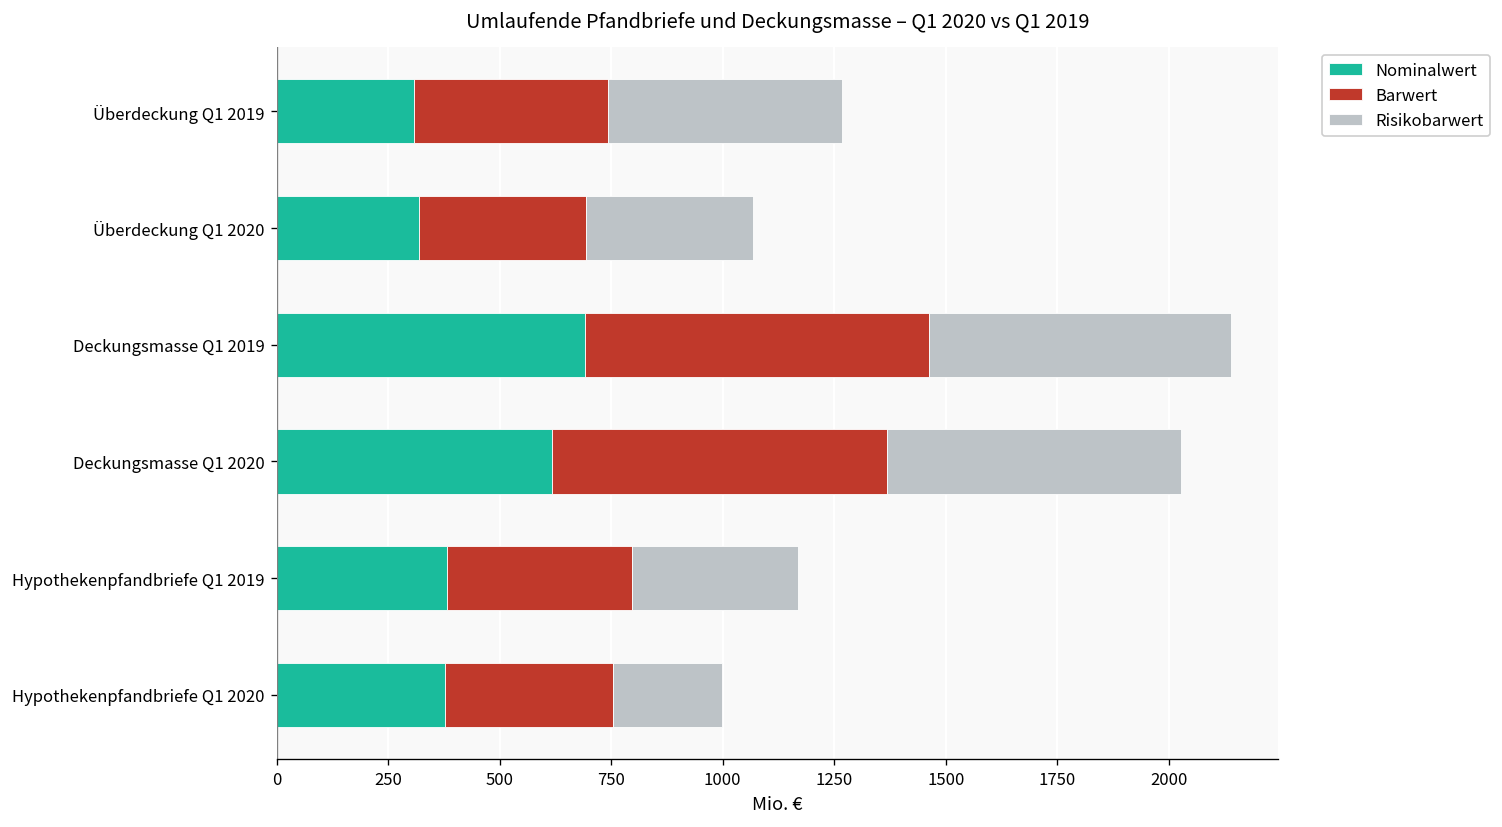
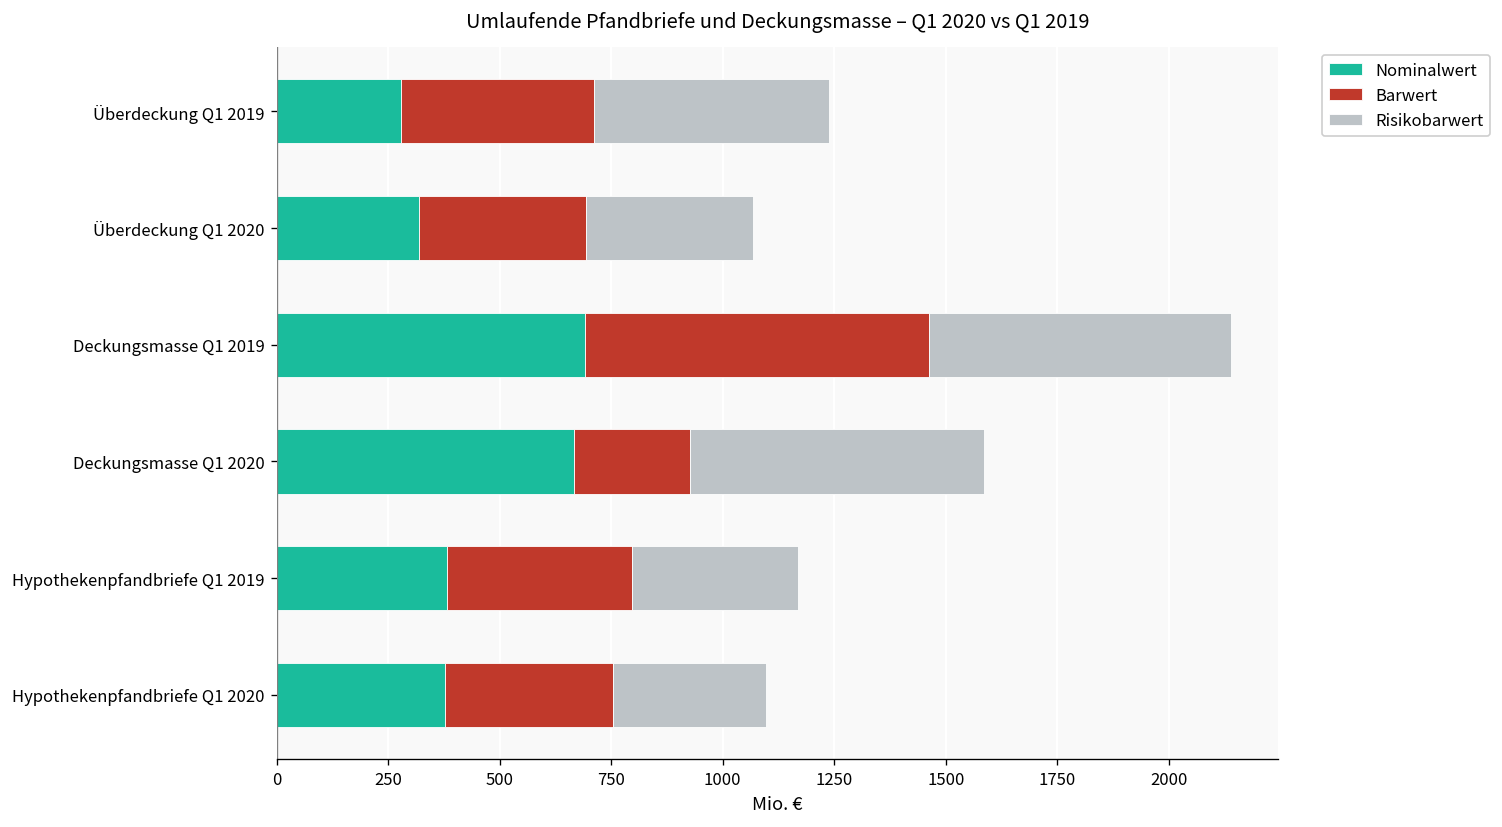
Nominalwert, Überdeckung Q1 2019: 310 -> 280
Nominalwert, Deckungsmasse Q1 2020: 620 -> 670
Barwert, Deckungsmasse Q1 2020: 750 -> 260
Risikobarwert, Hypothekenpfandbriefe Q1 2020: 240 -> 340
